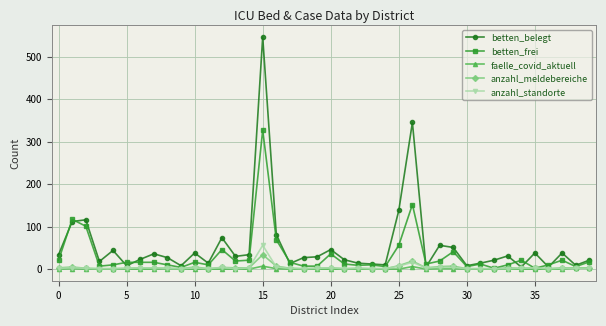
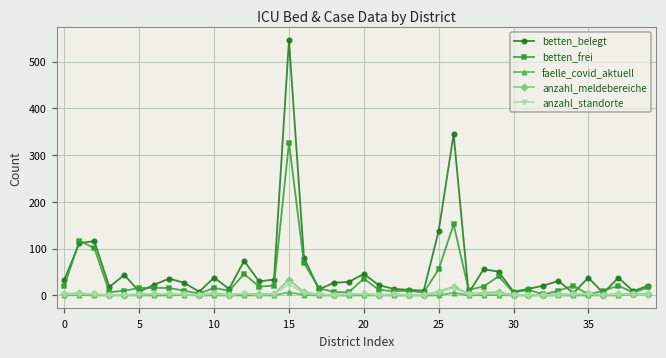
anzahl_standorte, 15: 60 -> 20
